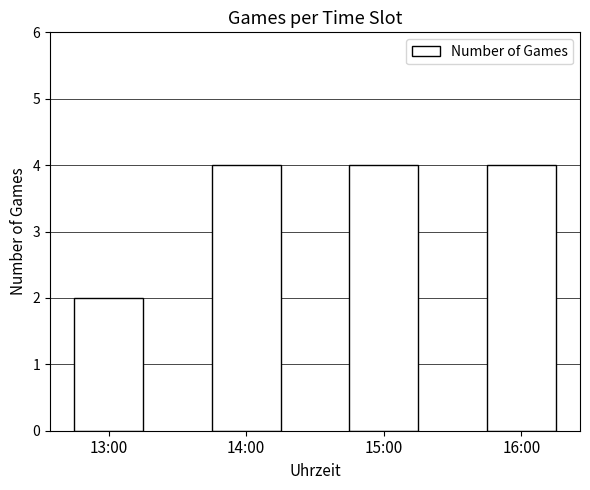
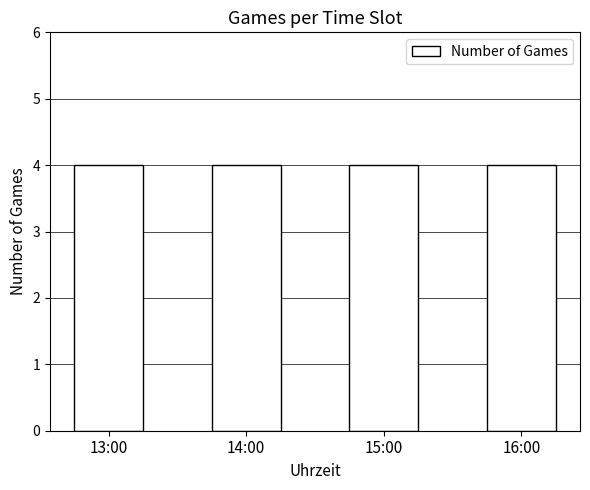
13:00: 2 -> 4
